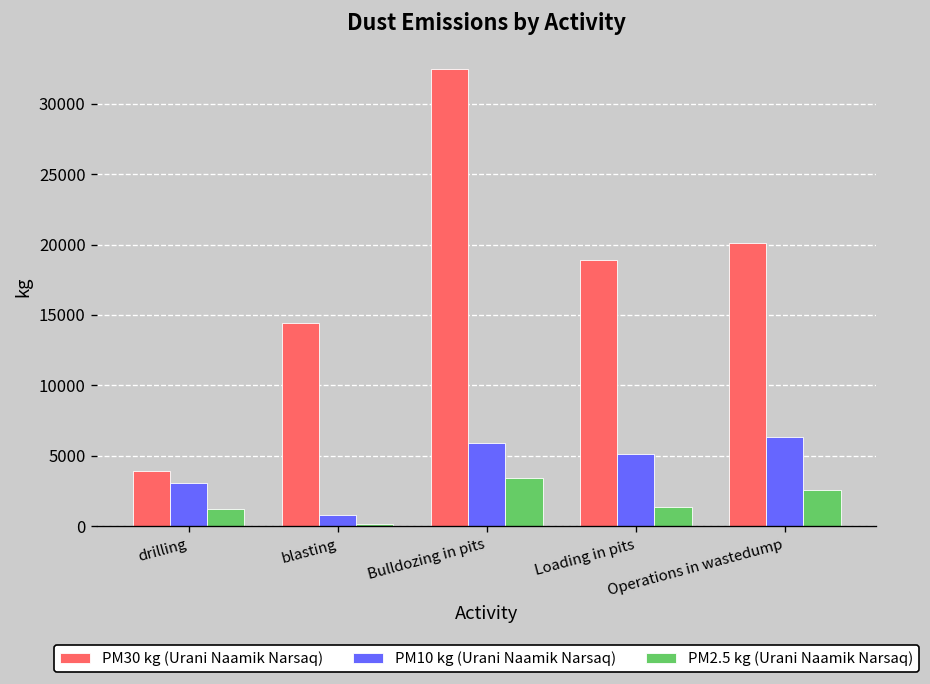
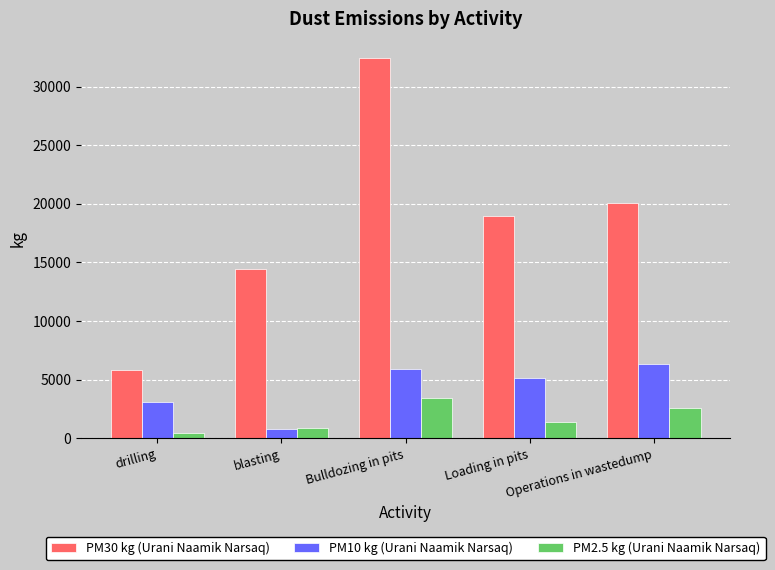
PM30 kg (Urani Naamik Narsaq), drilling: 3900 -> 5800
PM2.5 kg (Urani Naamik Narsaq), drilling: 1200 -> 500
PM2.5 kg (Urani Naamik Narsaq), blasting: 100 -> 900
